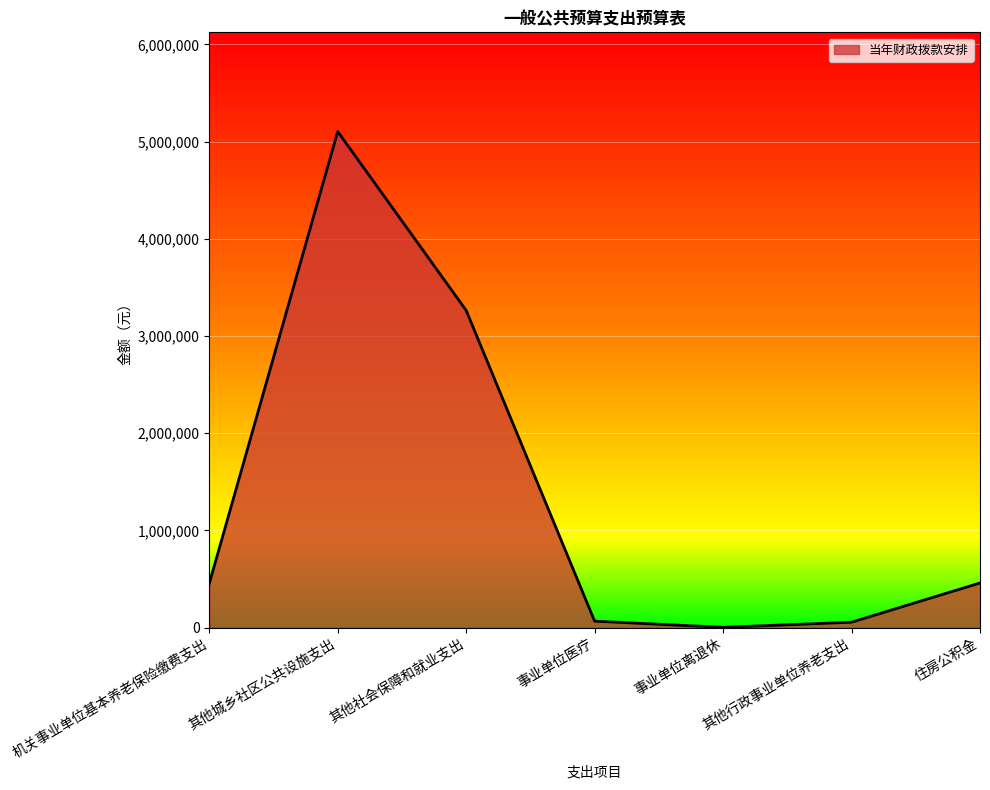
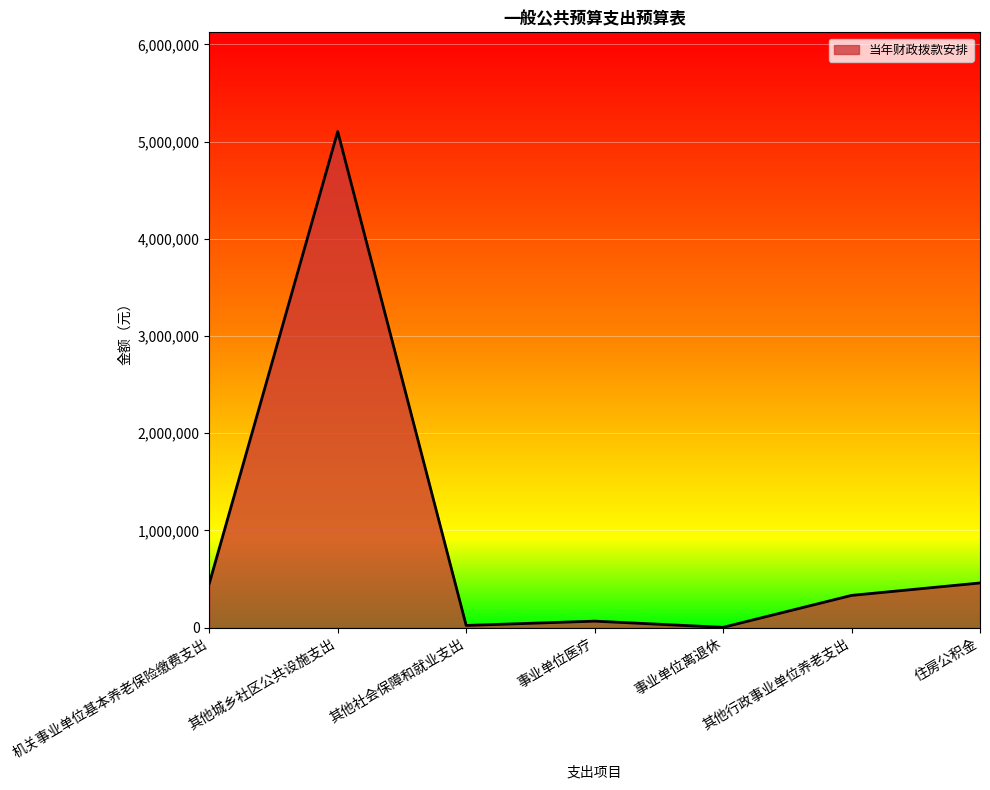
其他社会保障和就业支出: 3,300,000 -> 0
其他行政事业单位养老支出: 100,000 -> 300,000
